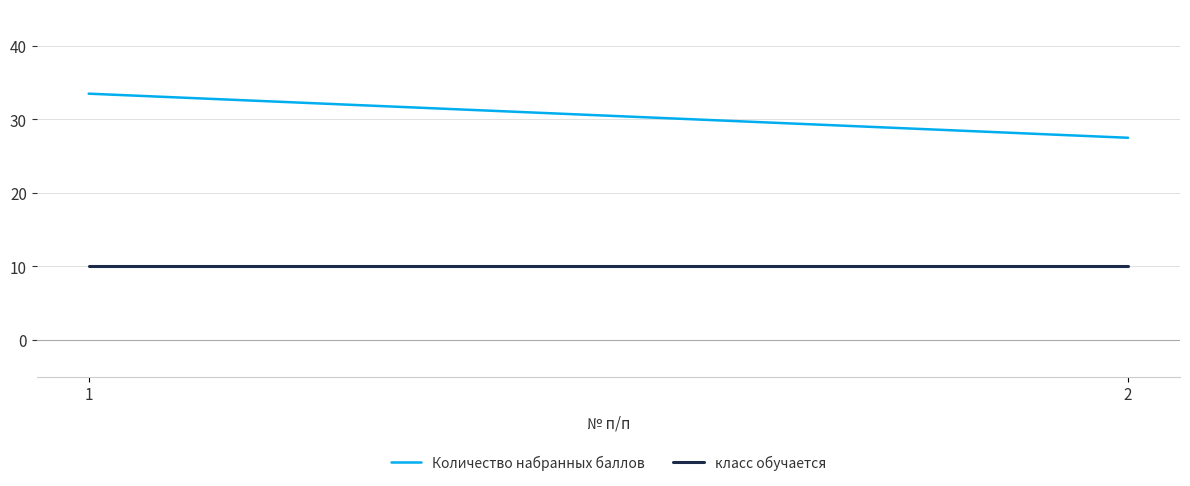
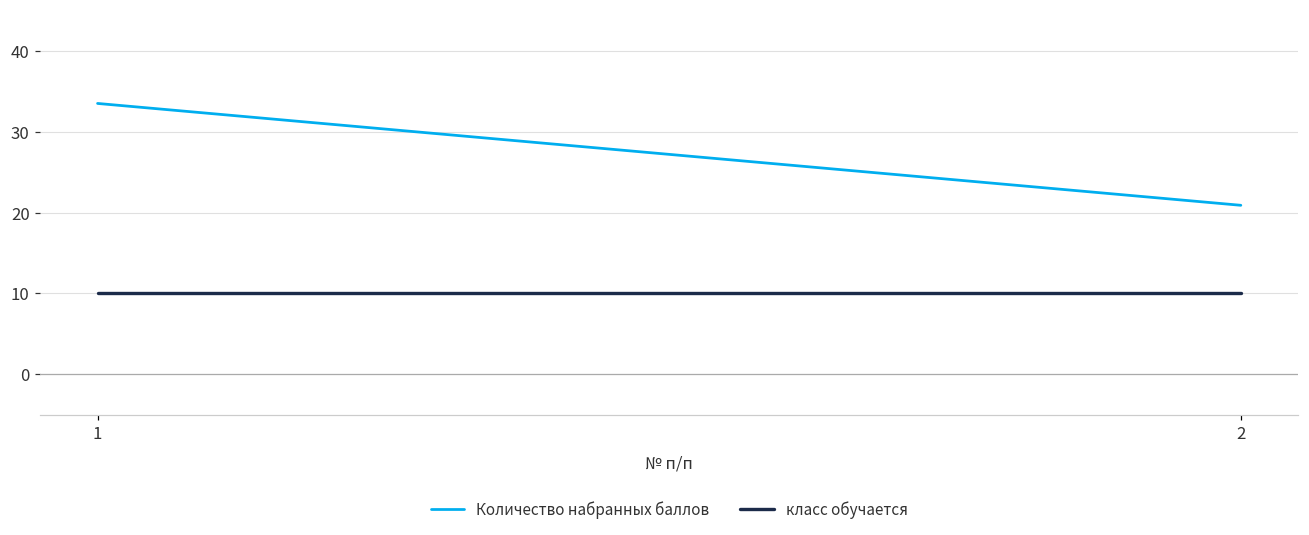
Количество набранных баллов, 2: 28 -> 21
